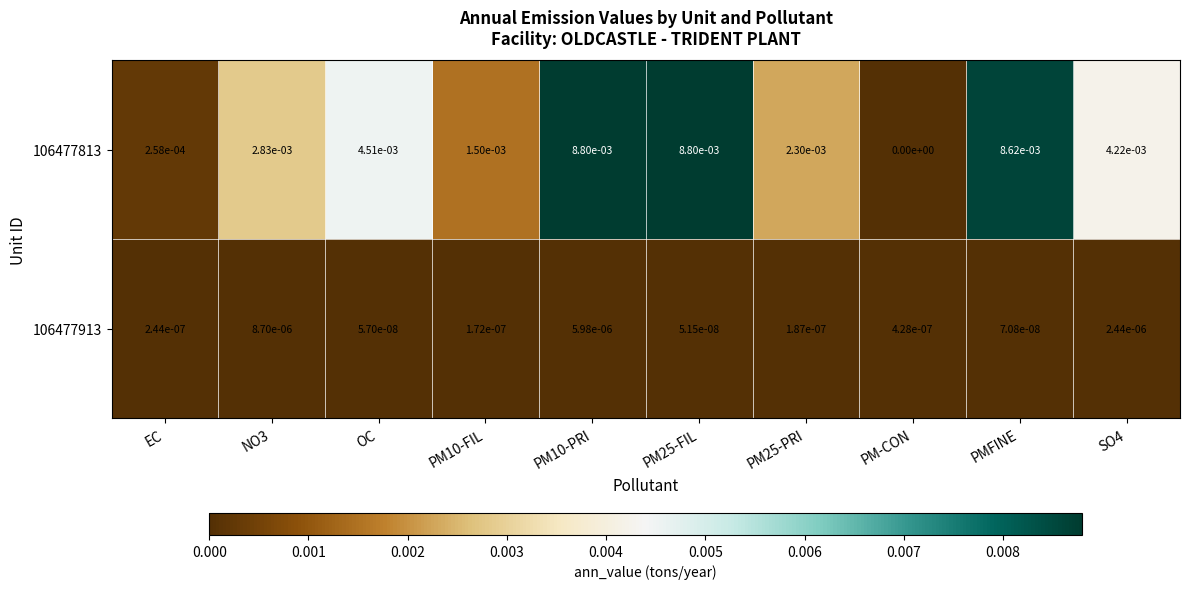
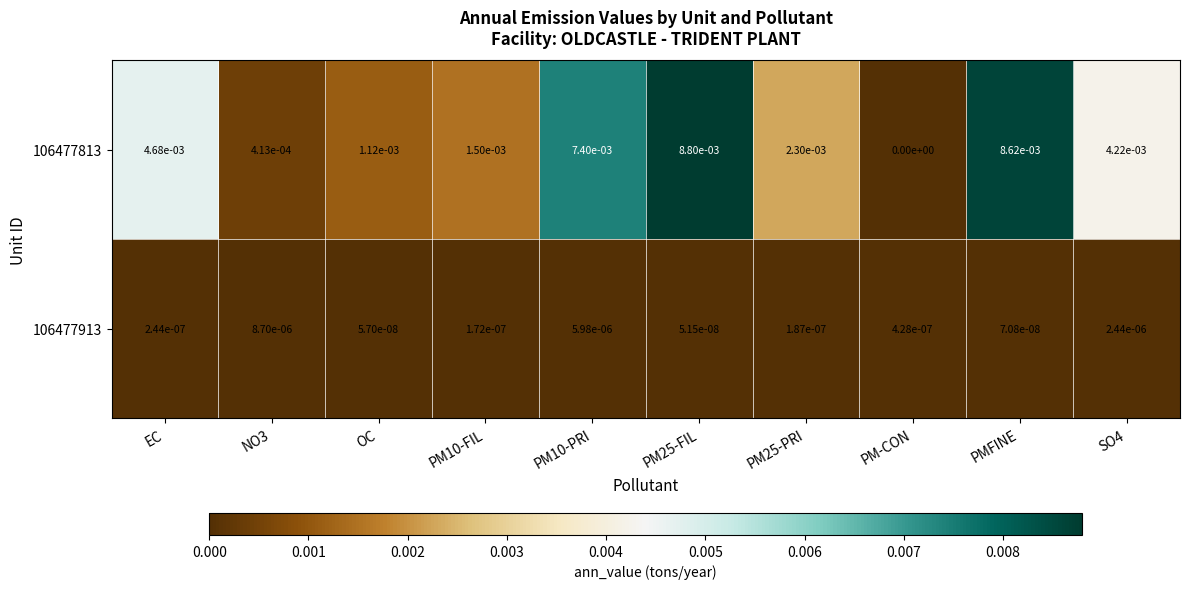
106477813, EC: 2.58e-04 -> 4.68e-03
106477813, NO3: 2.83e-03 -> 4.13e-04
106477813, OC: 4.51e-03 -> 1.12e-03
106477813, PM10-PRI: 8.80e-03 -> 7.40e-03
